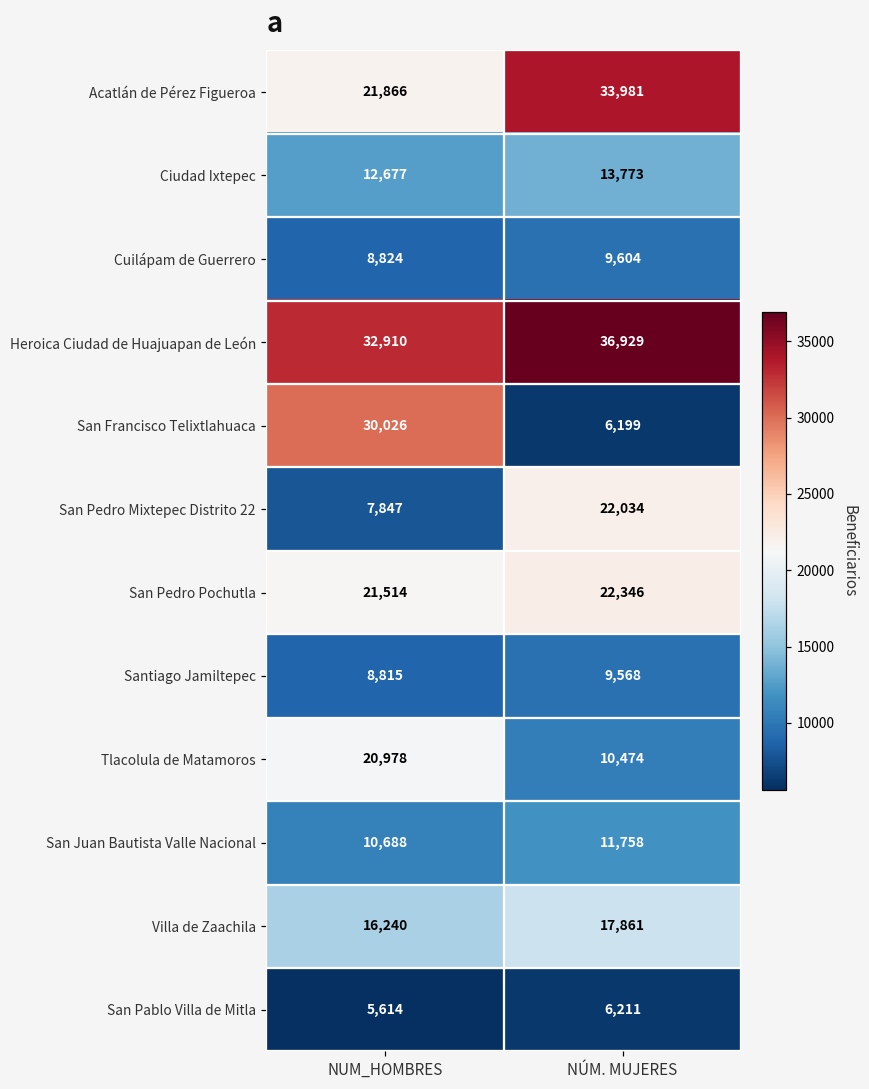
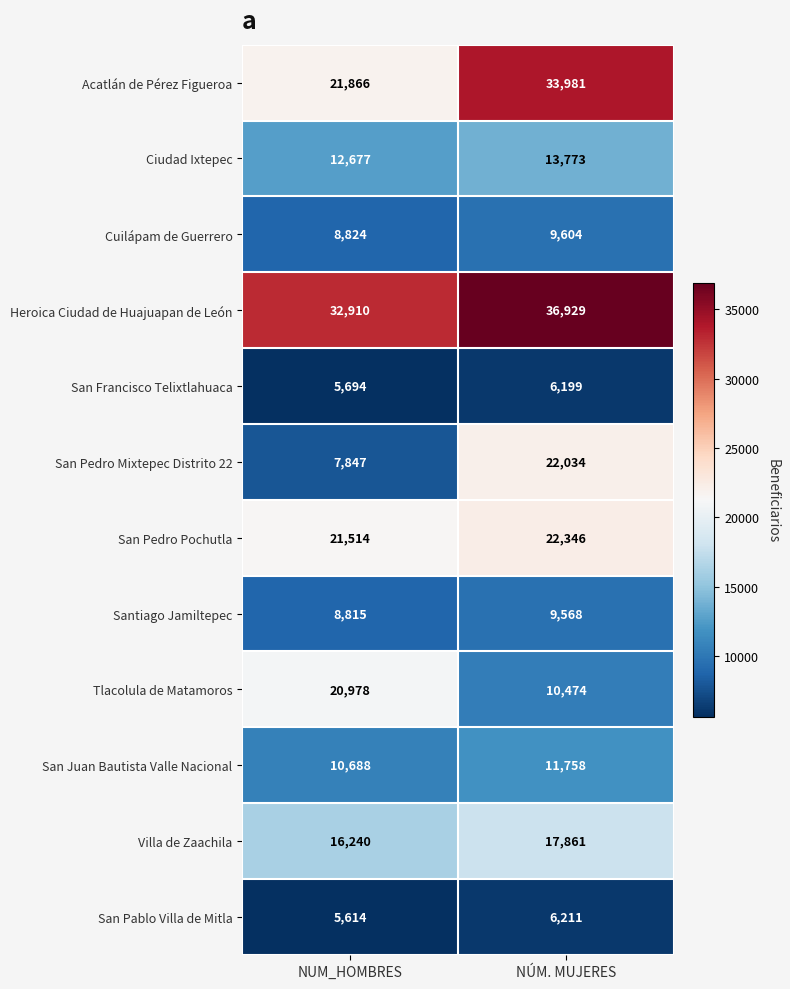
San Francisco Telixtlahuaca, NUM_HOMBRES: 30,026 -> 5,694
